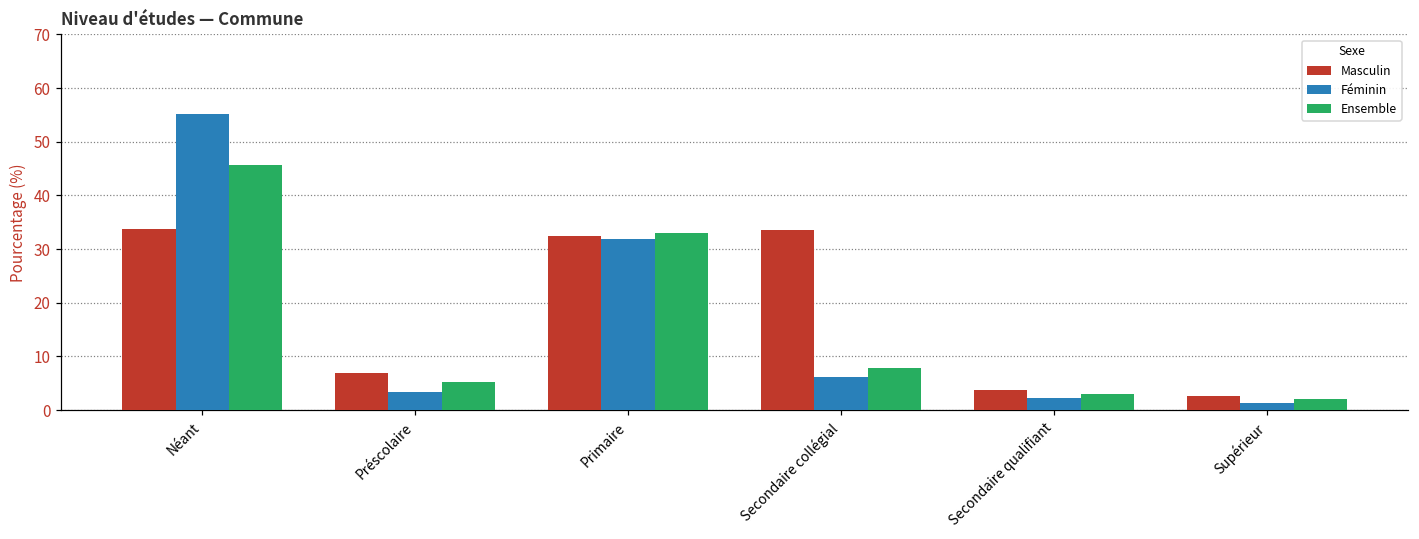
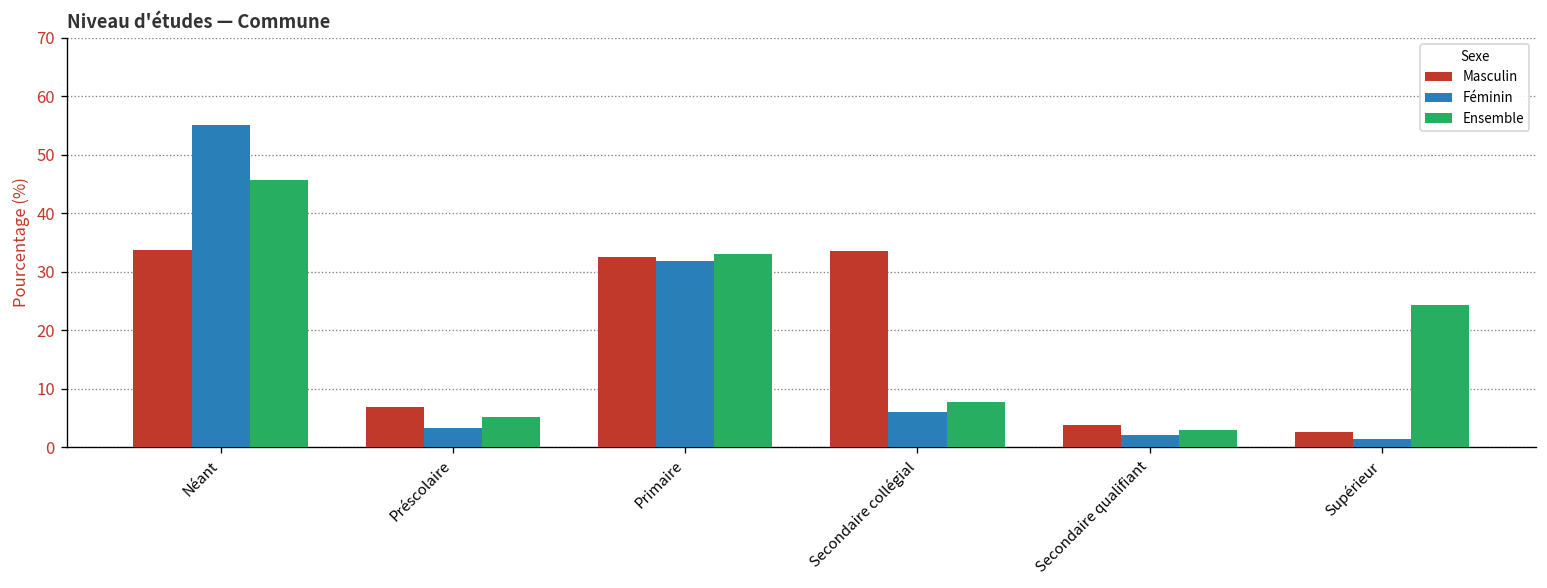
Ensemble, Supérieur: 2 -> 24
